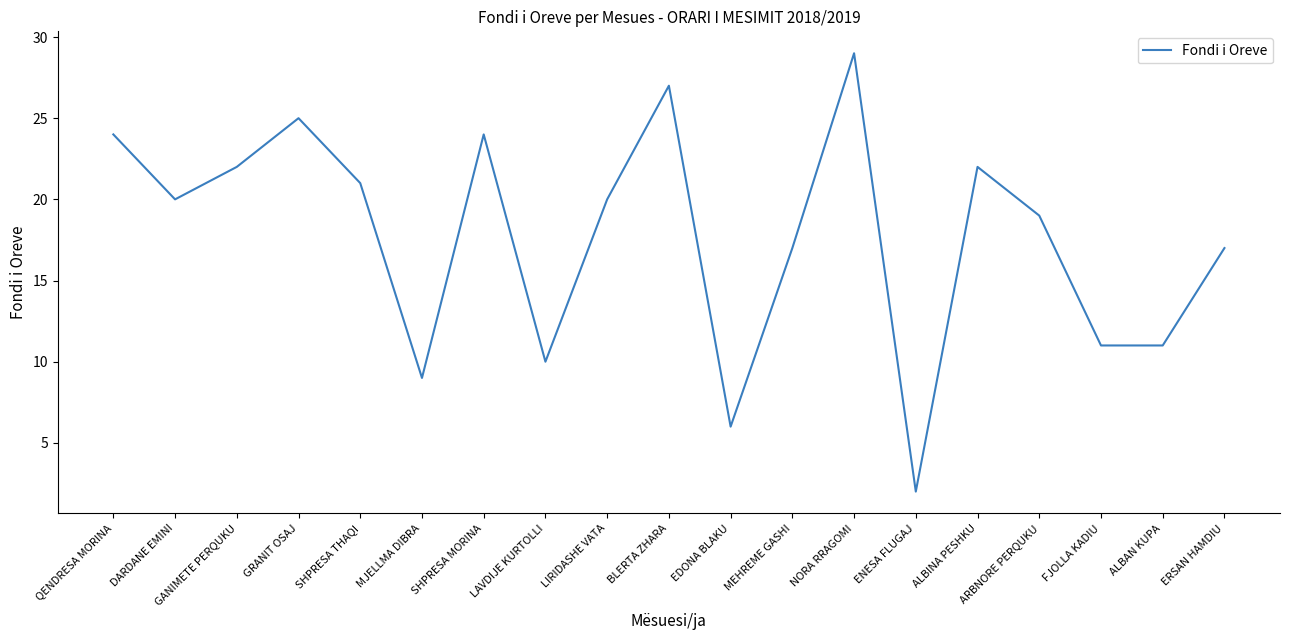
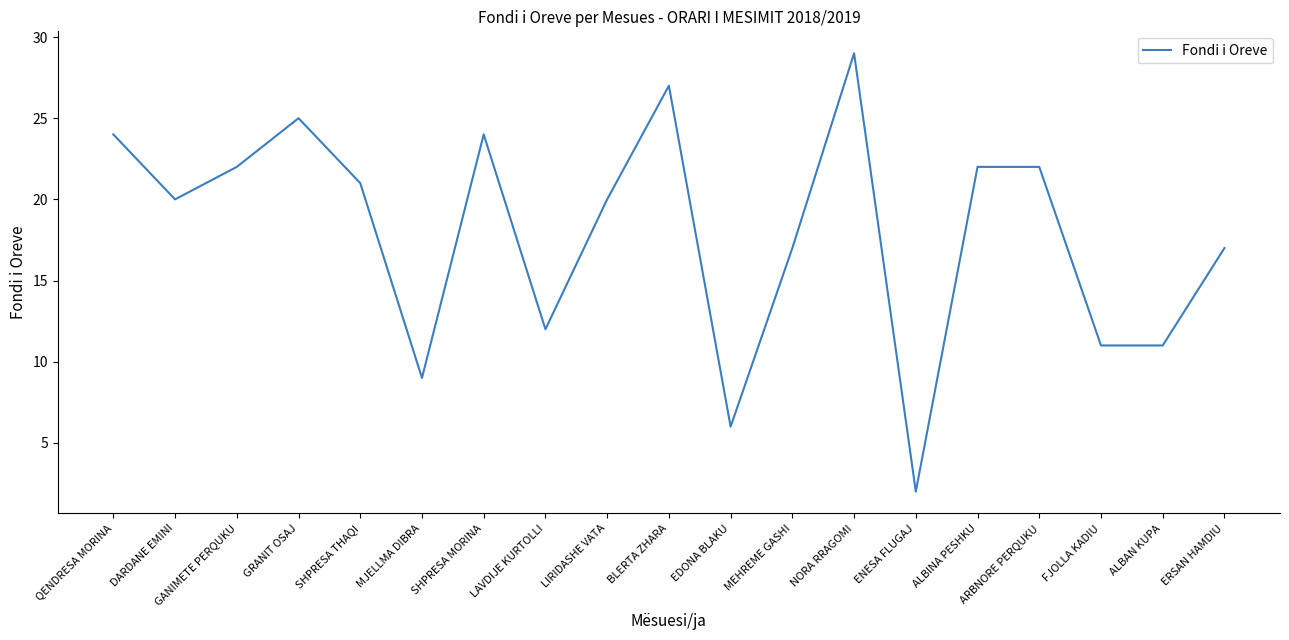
LAVDIJE KURTOLLI: 10 -> 12
ARBNORE PERQUKU: 19 -> 22
